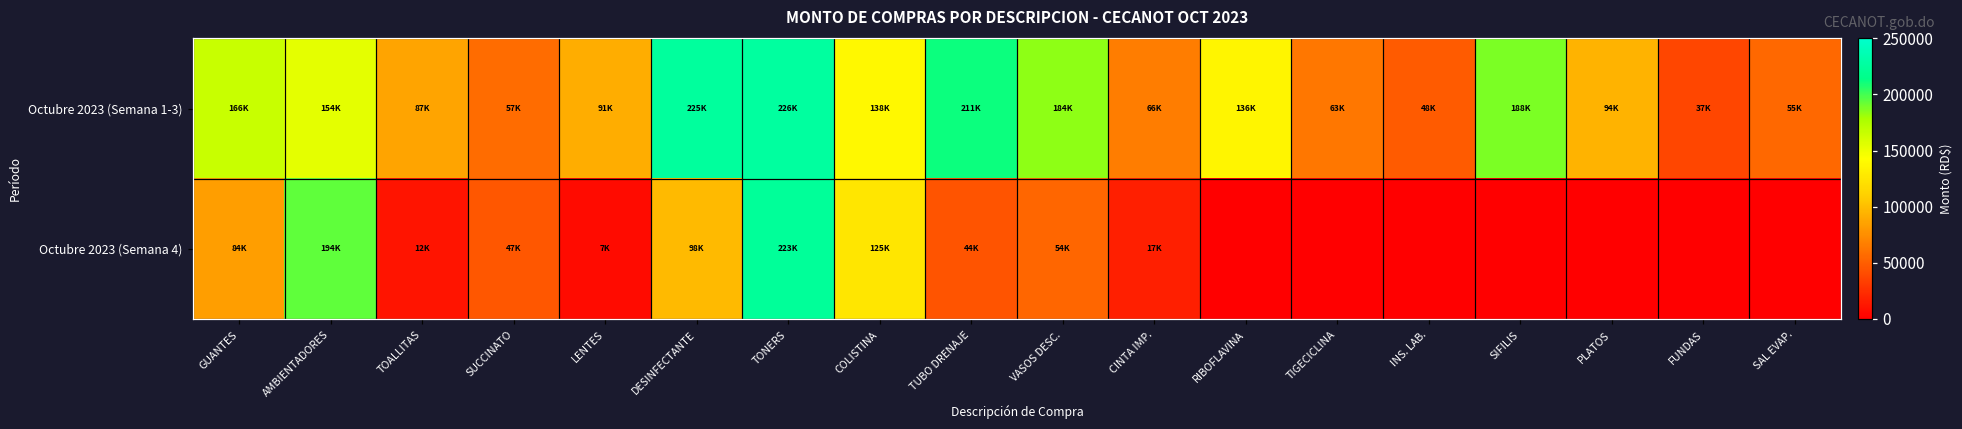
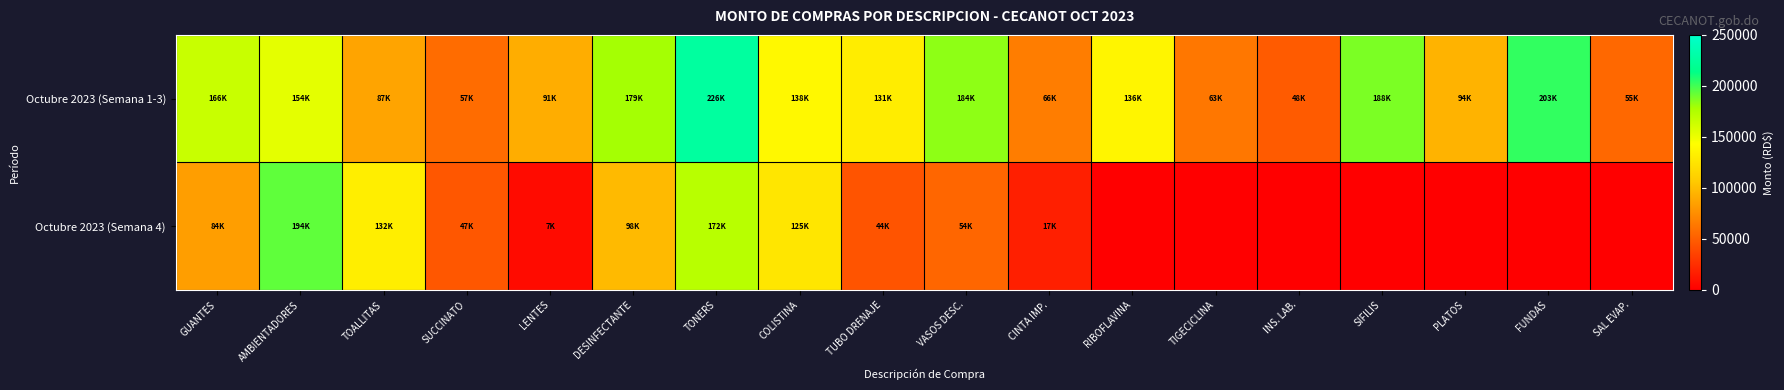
Octubre 2023 (Semana 1-3), DESINFECTANTE: 225K -> 179K
Octubre 2023 (Semana 1-3), TUBO DRENAJE: 211K -> 131K
Octubre 2023 (Semana 1-3), FUNDAS: 37K -> 203K
Octubre 2023 (Semana 4), TOALLITAS: 12K -> 132K
Octubre 2023 (Semana 4), TONERS: 223K -> 172K
